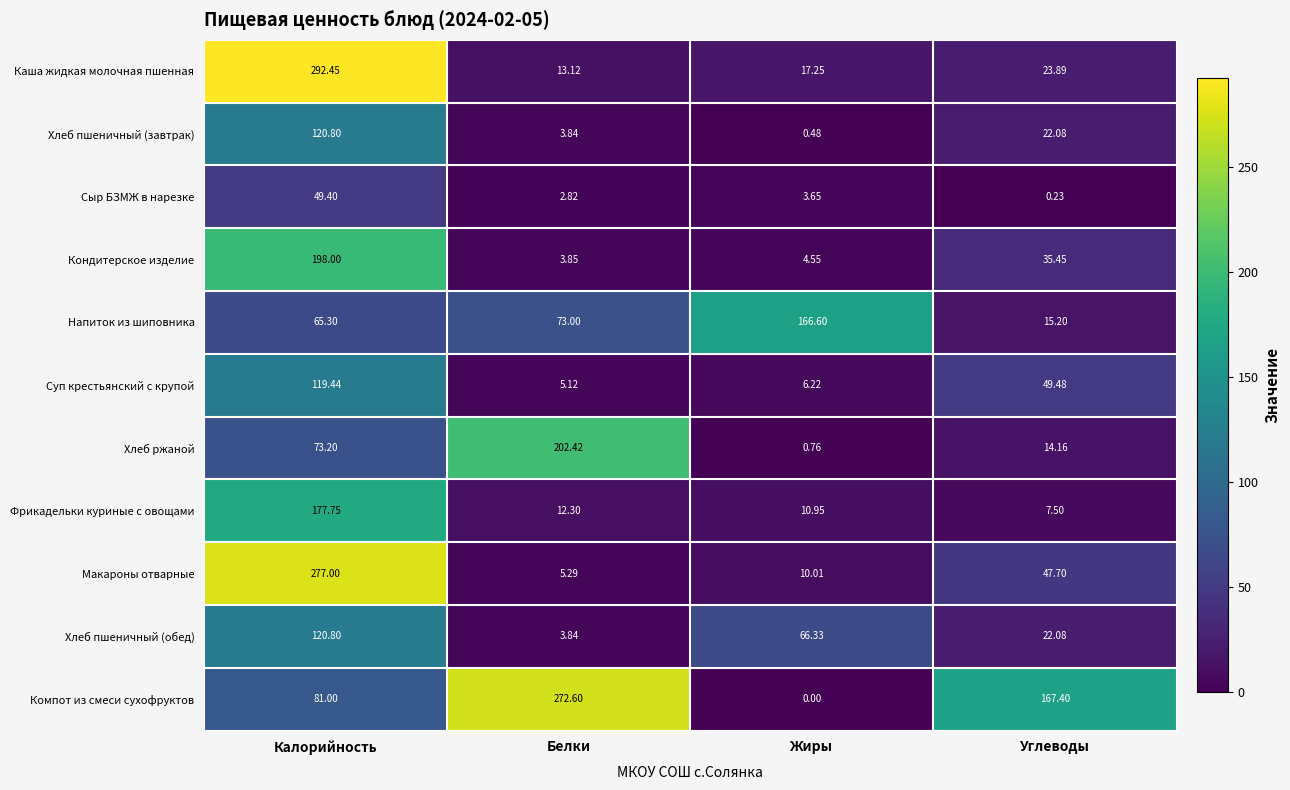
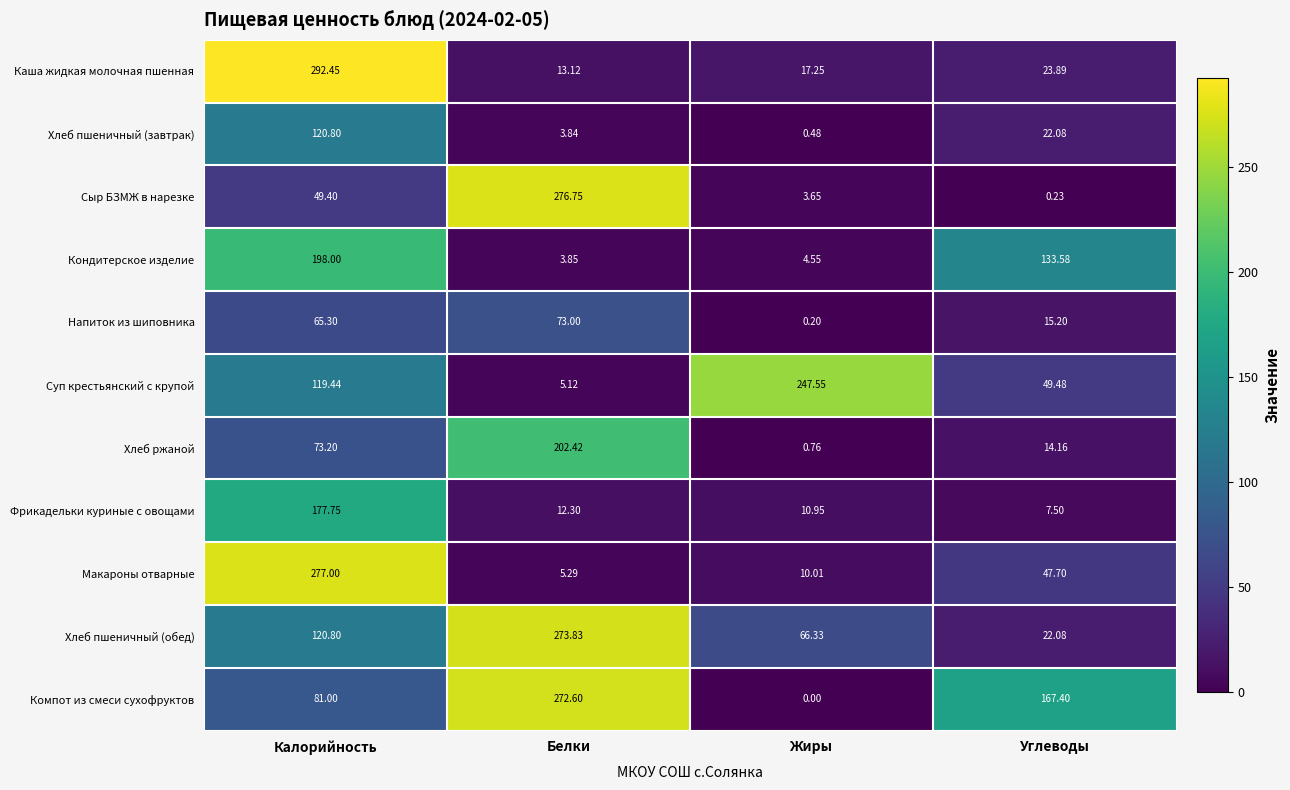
Сыр БЗМЖ в нарезке, Белки: 2.82 -> 276.75
Кондитерское изделие, Углеводы: 35.45 -> 133.58
Напиток из шиповника, Жиры: 166.60 -> 0.20
Суп крестьянский с крупой, Жиры: 6.22 -> 247.55
Хлеб пшеничный (обед), Белки: 3.84 -> 273.83
